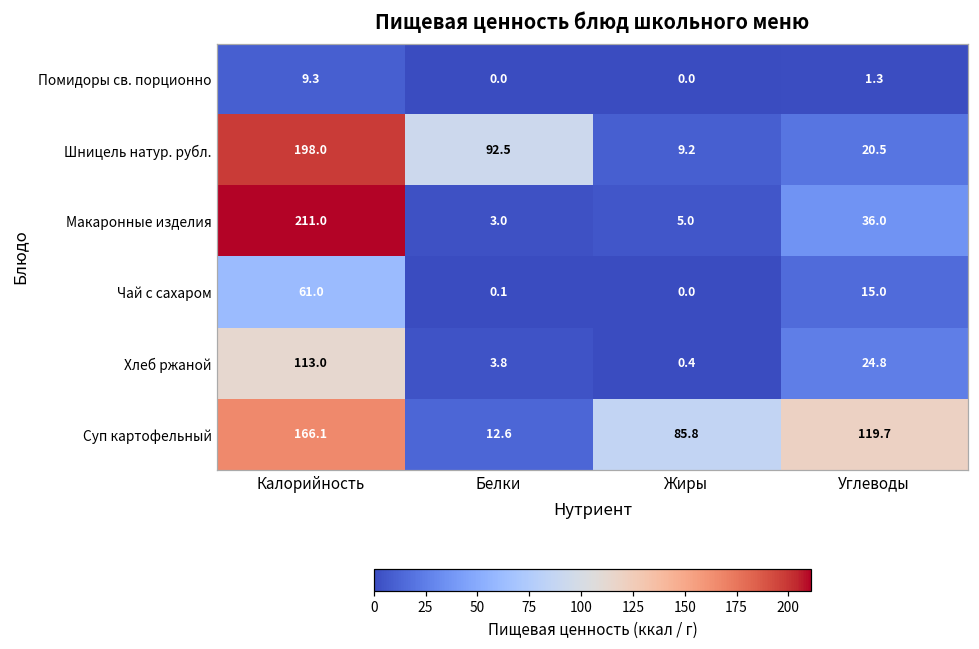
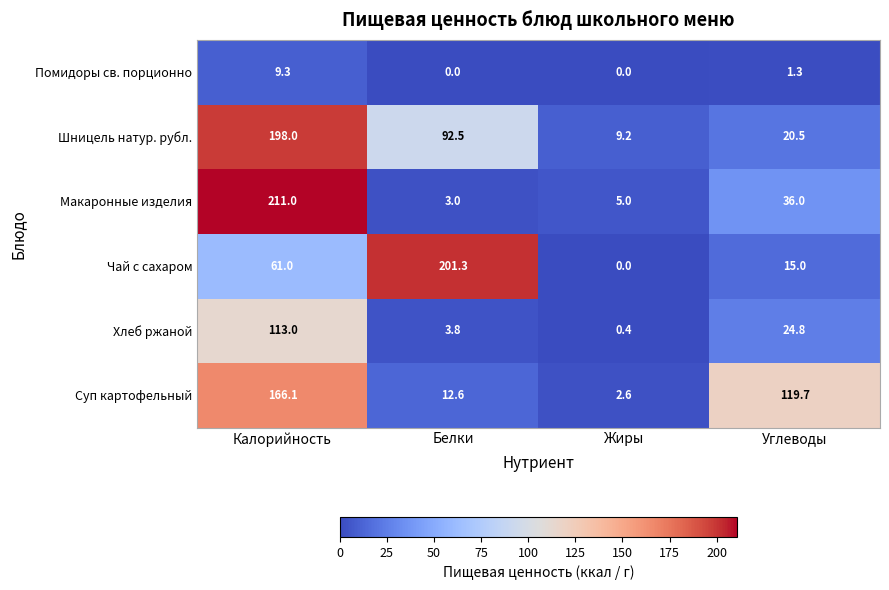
Чай с сахаром, Белки: 0.1 -> 201.3
Суп картофельный, Жиры: 85.8 -> 2.6
